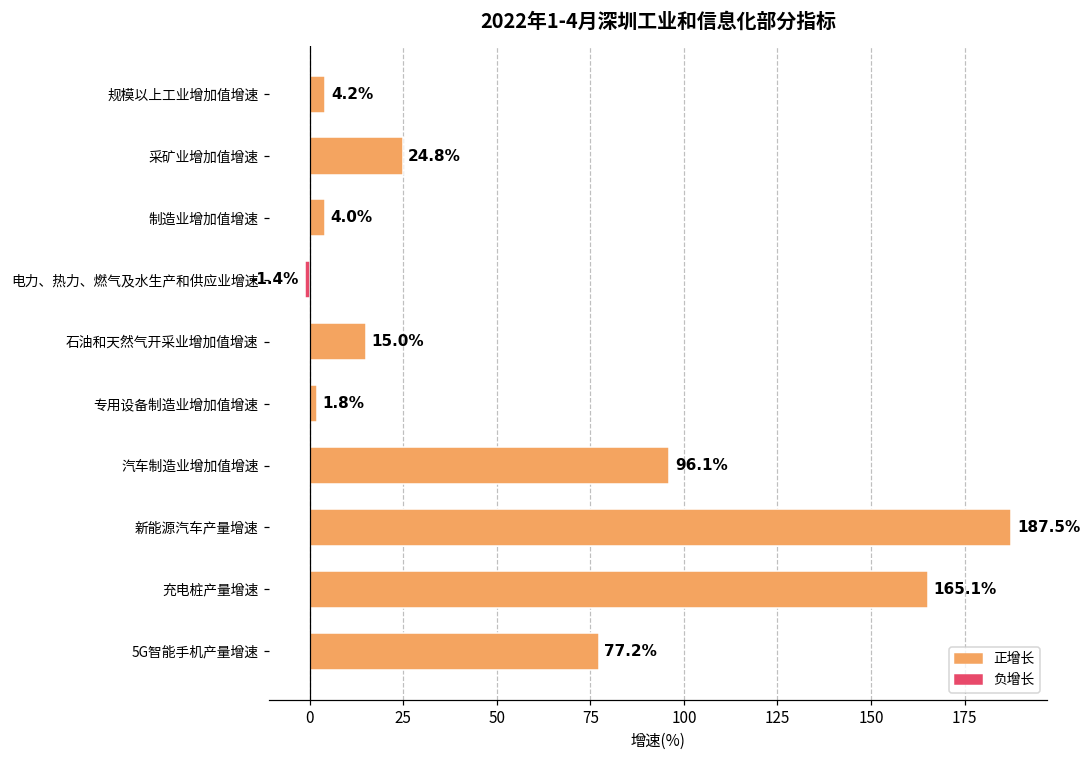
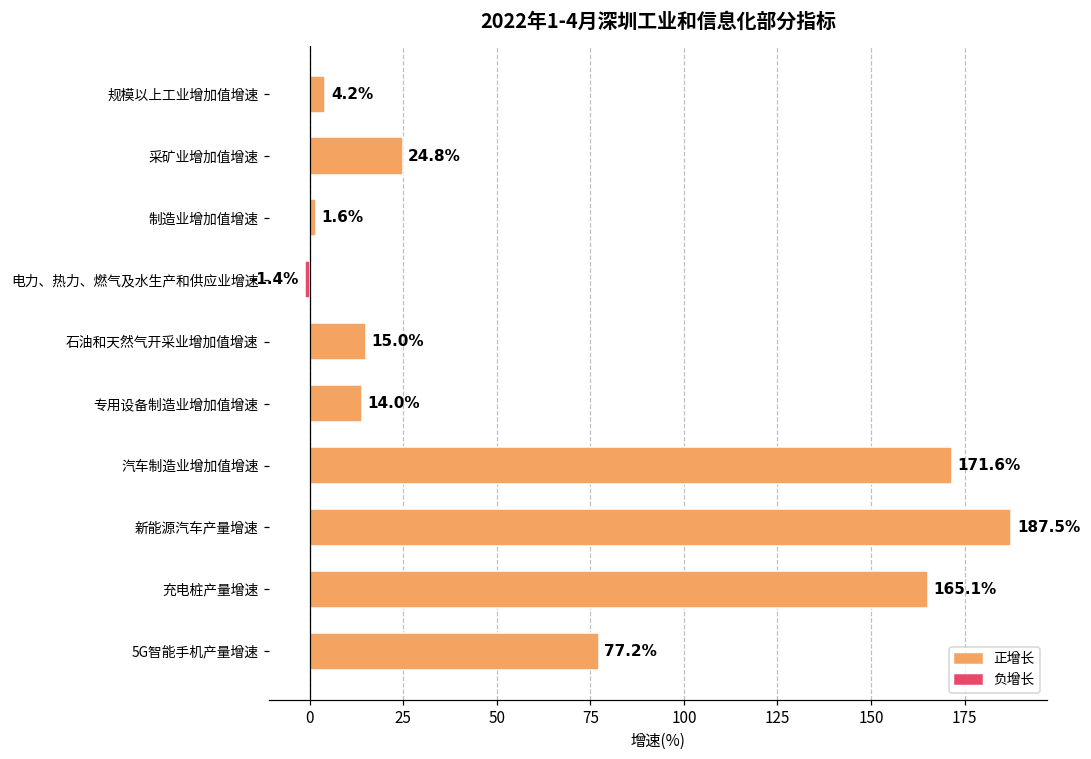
制造业增加值增速: 4.0% -> 1.6%
专用设备制造业增加值增速: 1.8% -> 14.0%
汽车制造业增加值增速: 96.1% -> 171.6%
